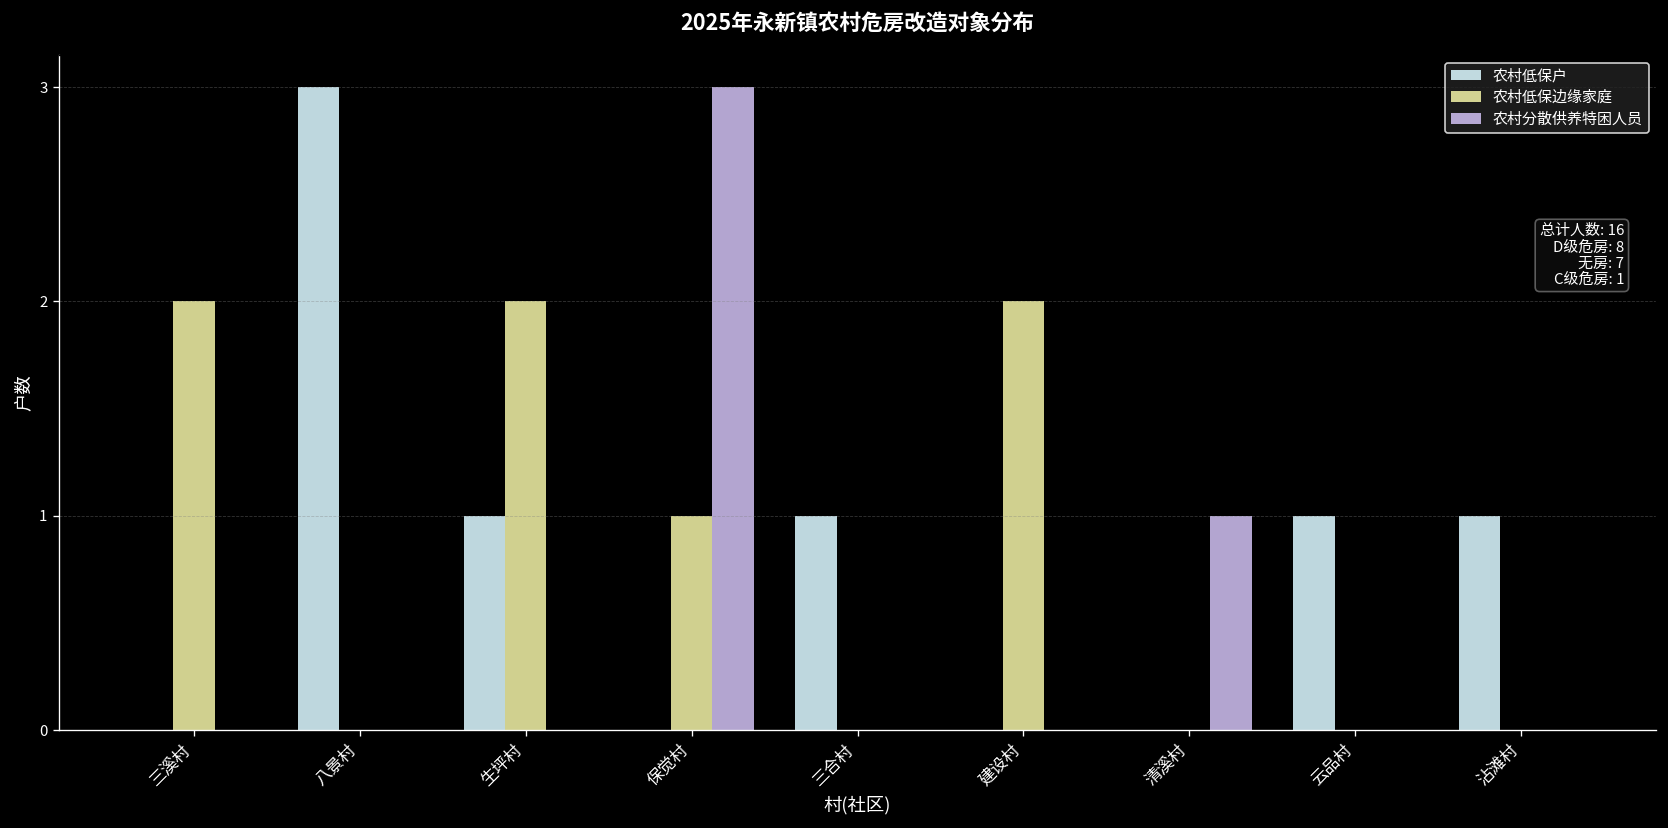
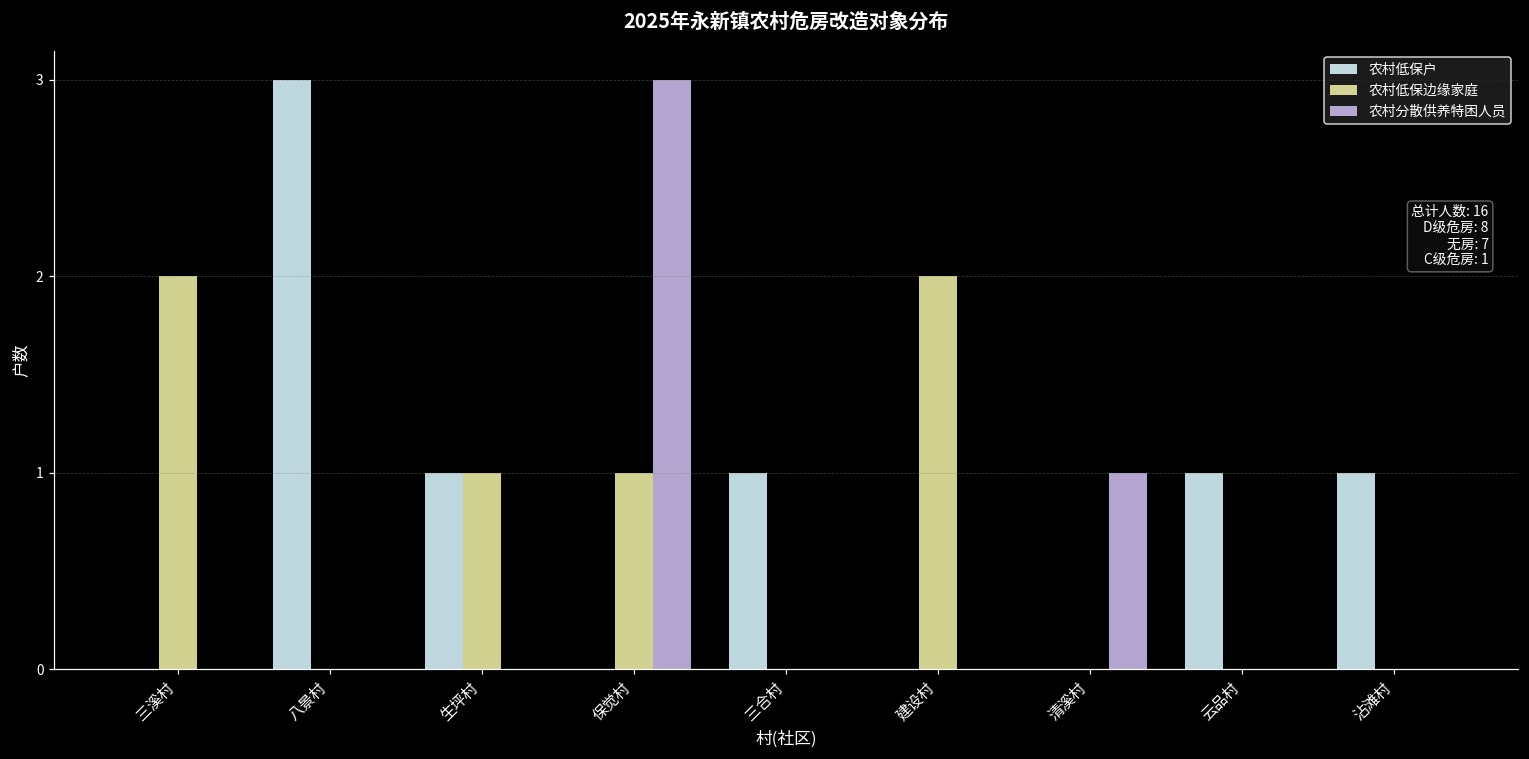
农村低保边缘家庭, 生坪村: 2 -> 1
